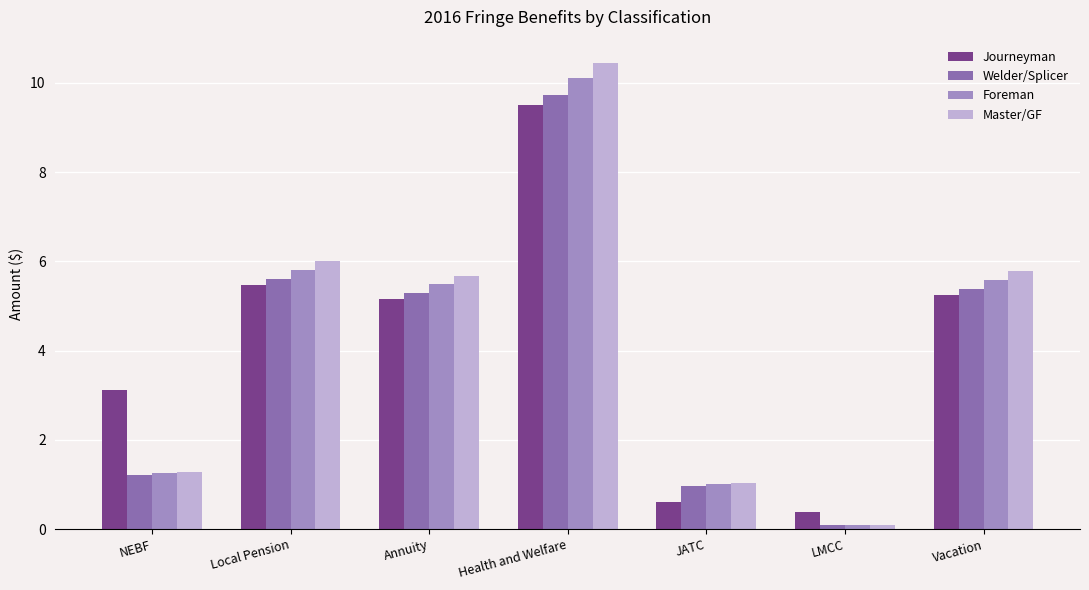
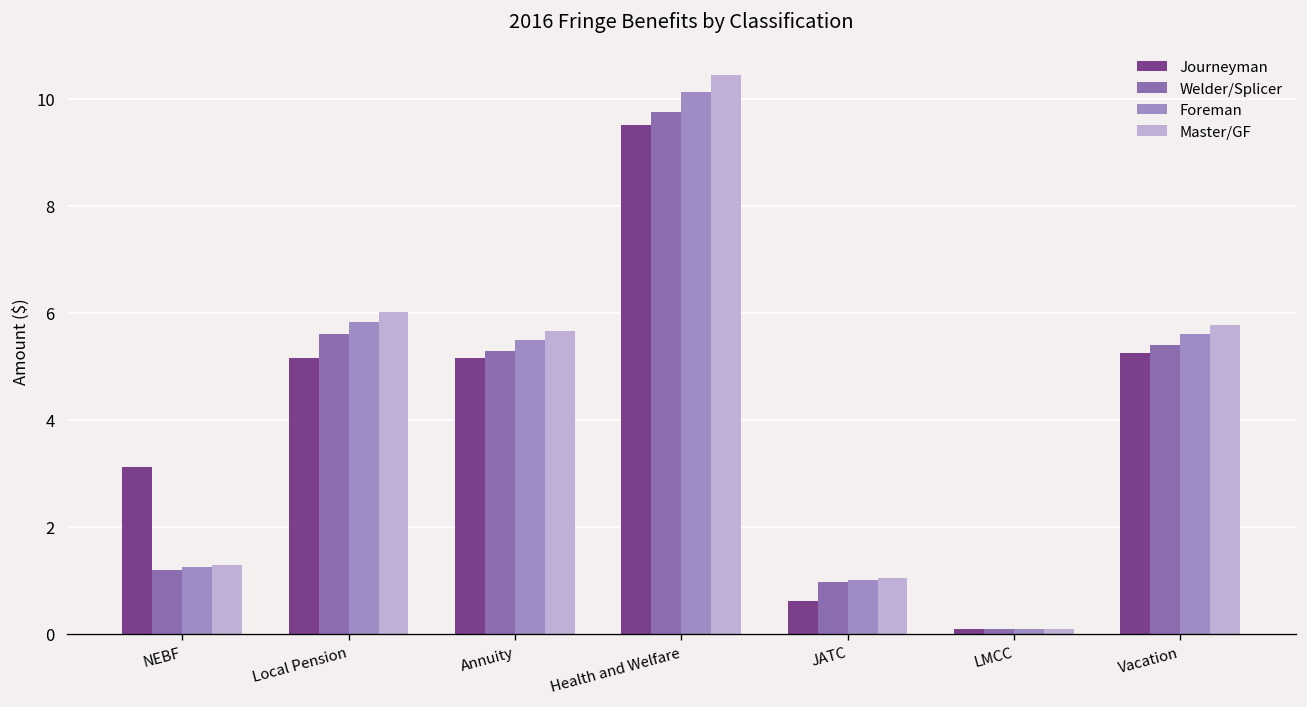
Journeyman, Local Pension: 5.5 -> 5.2
Journeyman, LMCC: 0.4 -> 0.1
